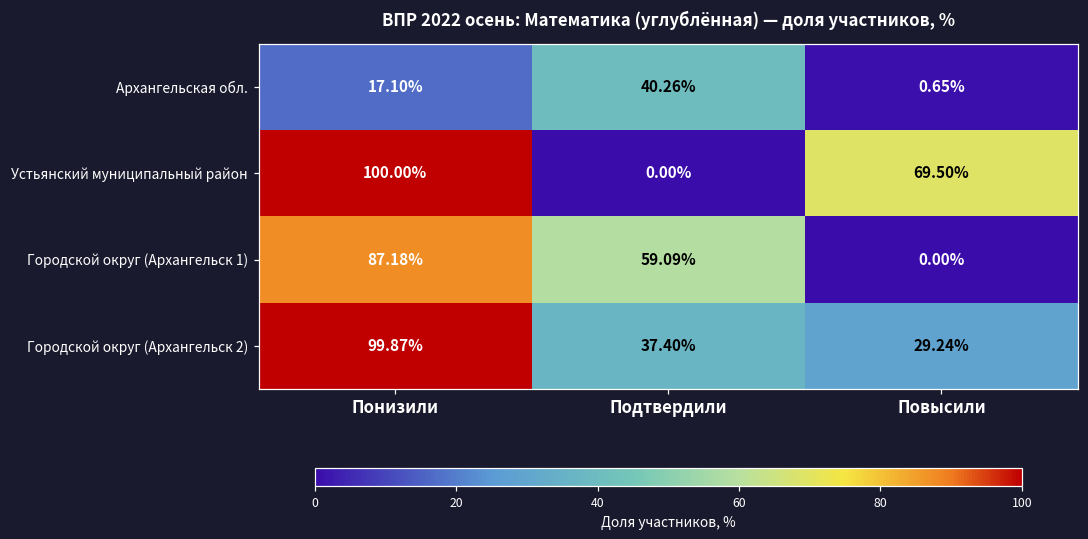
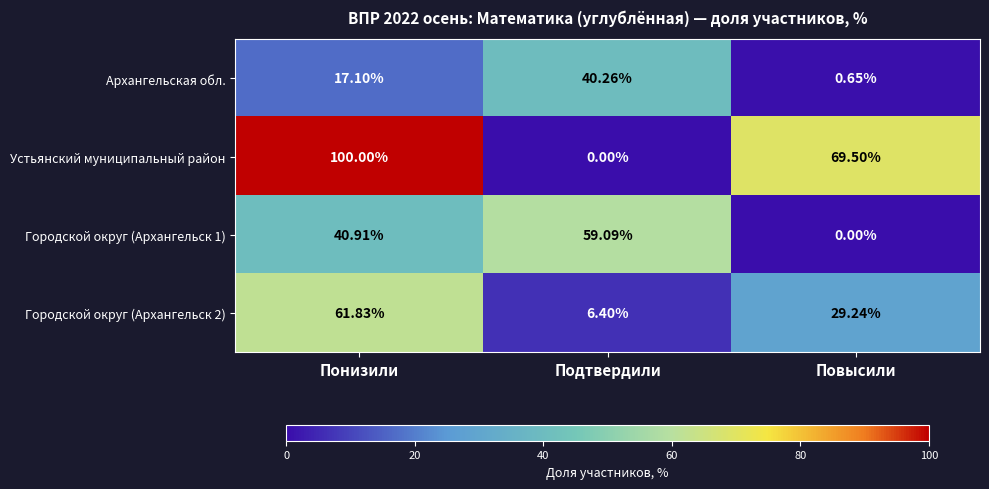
Городской округ (Архангельск 1), Понизили: 87.18% -> 40.91%
Городской округ (Архангельск 2), Понизили: 99.87% -> 61.83%
Городской округ (Архангельск 2), Подтвердили: 37.40% -> 6.40%
